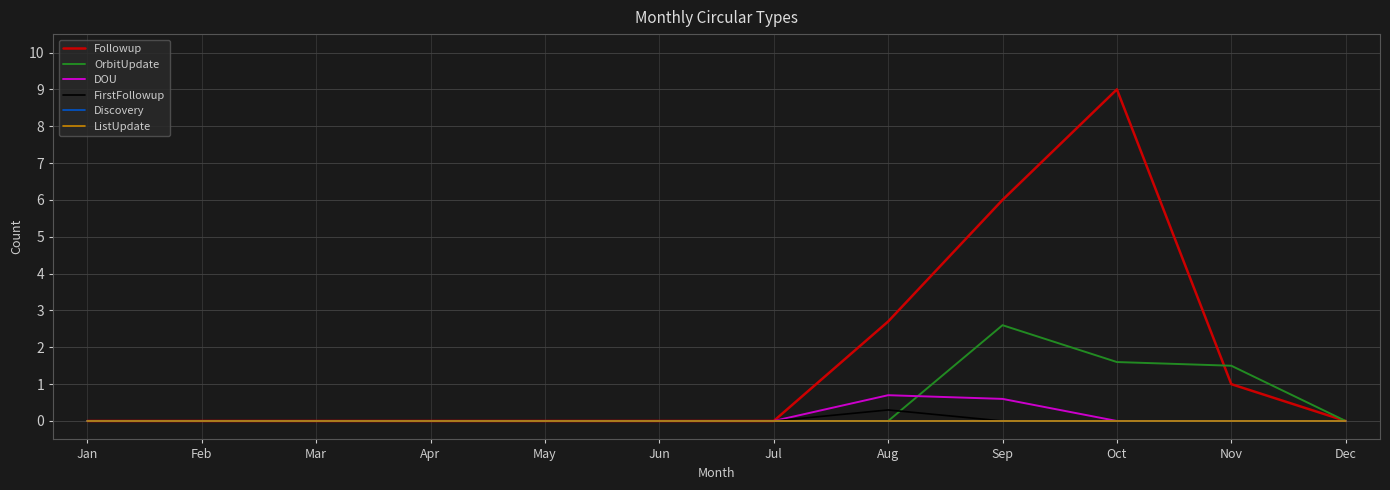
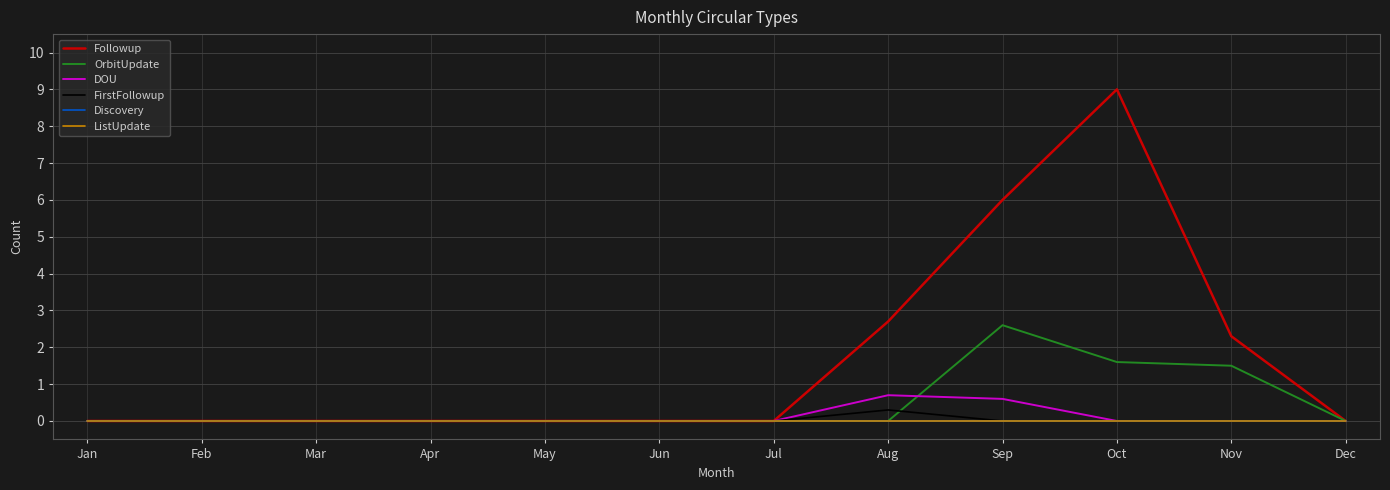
Followup, Nov: 1.0 -> 2.3
